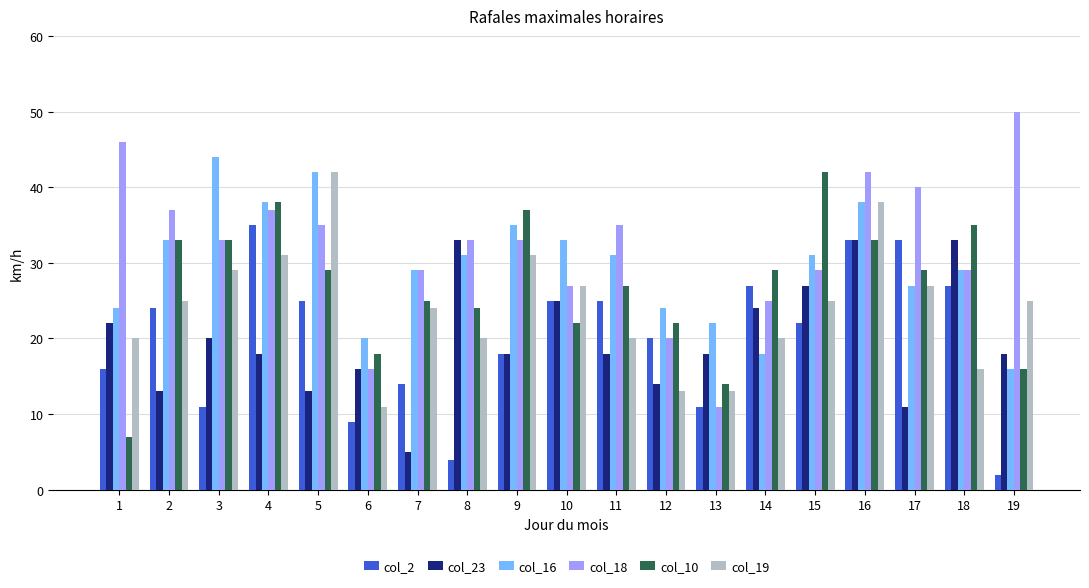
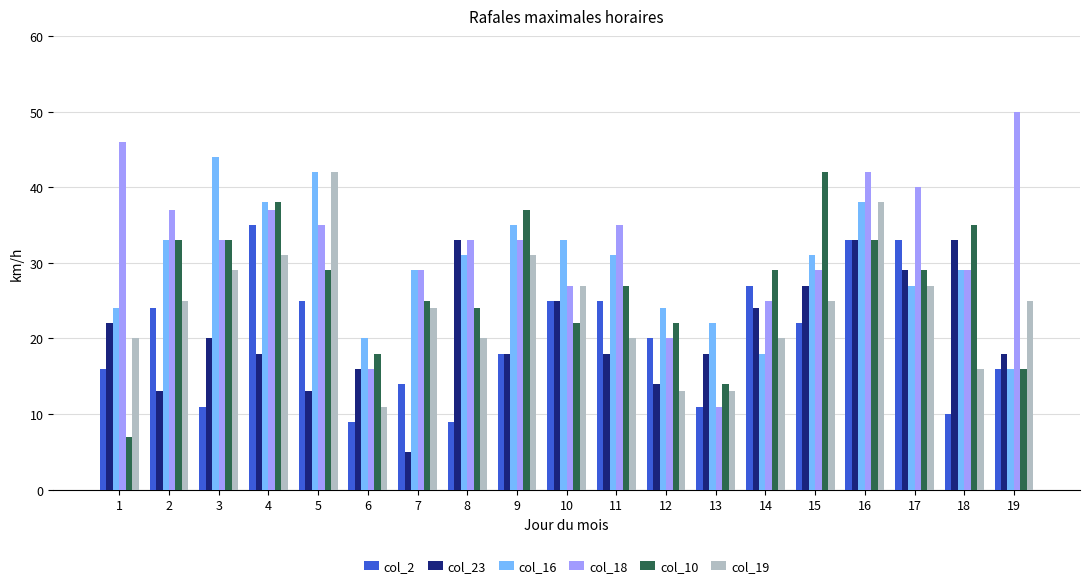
col_2, 8: 4 -> 9
col_23, 17: 11 -> 29
col_2, 18: 27 -> 10
col_2, 19: 2 -> 16
